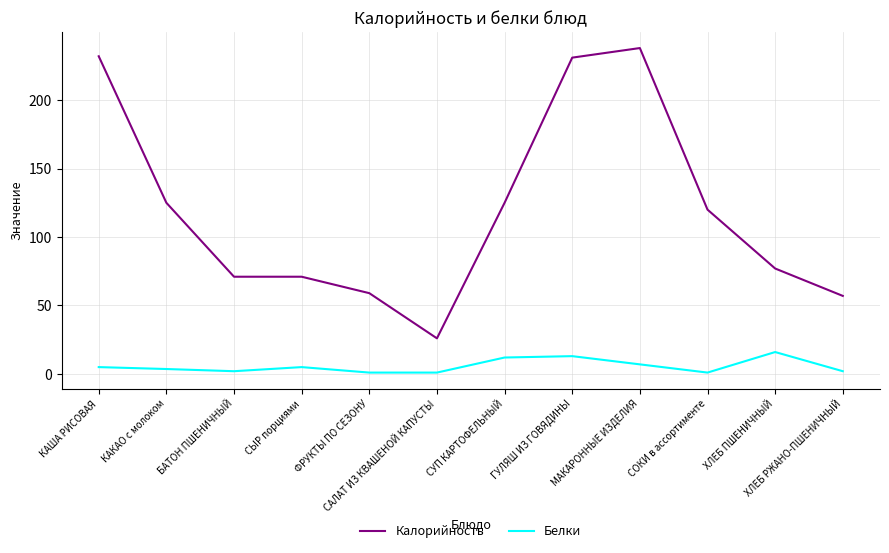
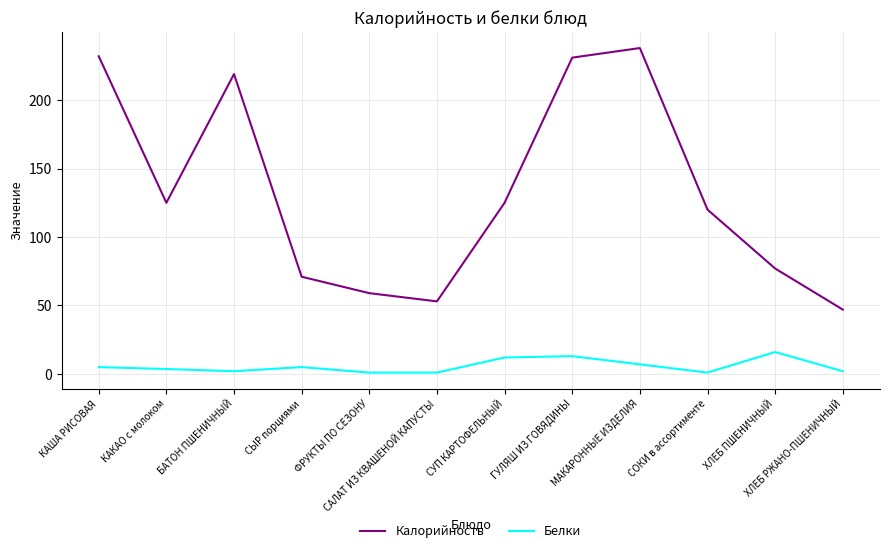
Калорийность, БАТОН ПШЕНИЧНЫЙ: 71 -> 219
Калорийность, САЛАТ ИЗ КВАШЕНОЙ КАПУСТЫ: 26 -> 53
Калорийность, ХЛЕБ РЖАНО-ПШЕНИЧНЫЙ: 57 -> 47
